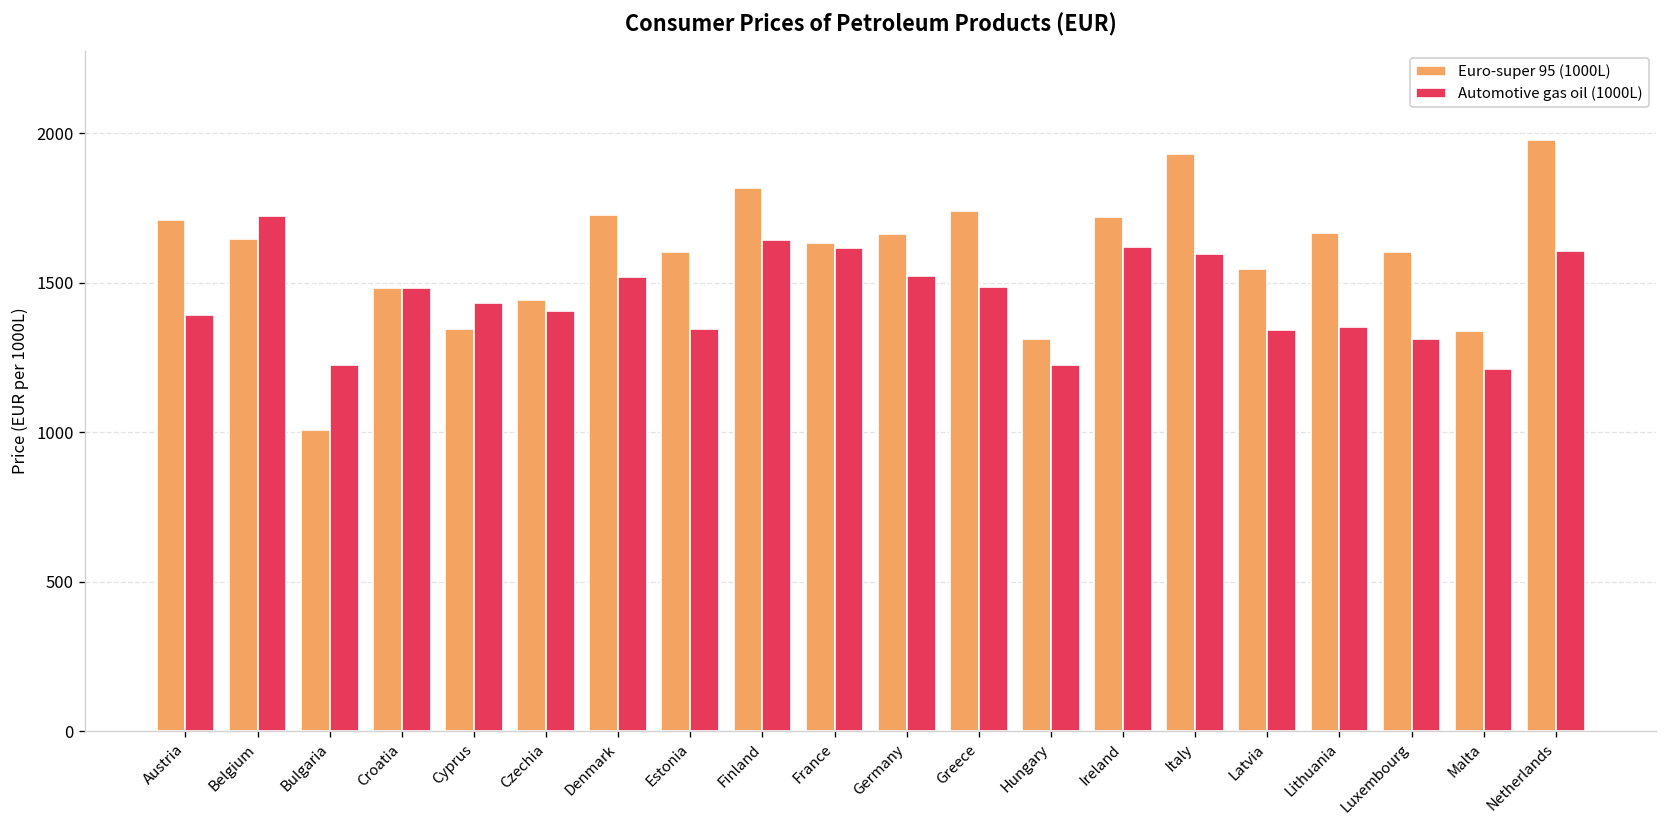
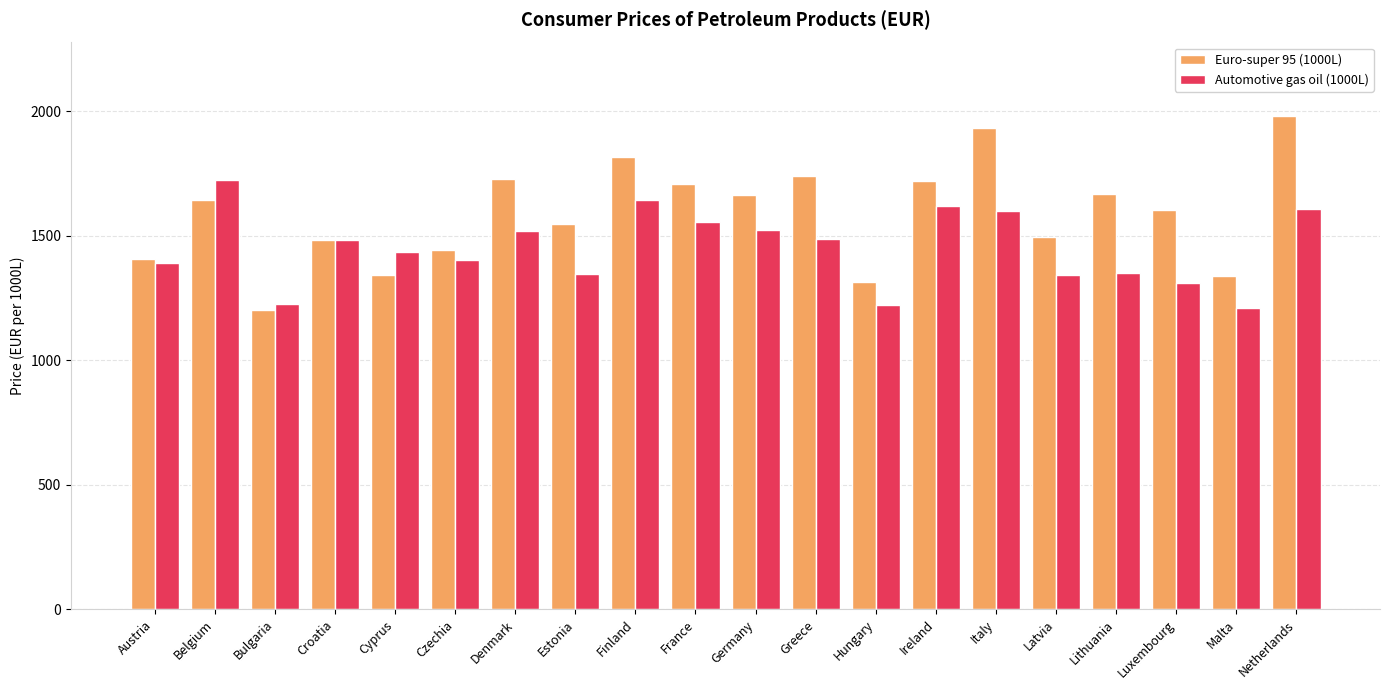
Euro-super 95 (1000L), Austria: 1710 -> 1410
Euro-super 95 (1000L), Bulgaria: 1010 -> 1200
Euro-super 95 (1000L), Estonia: 1600 -> 1550
Euro-super 95 (1000L), France: 1630 -> 1710
Automotive gas oil (1000L), France: 1620 -> 1550
Euro-super 95 (1000L), Latvia: 1550 -> 1500
